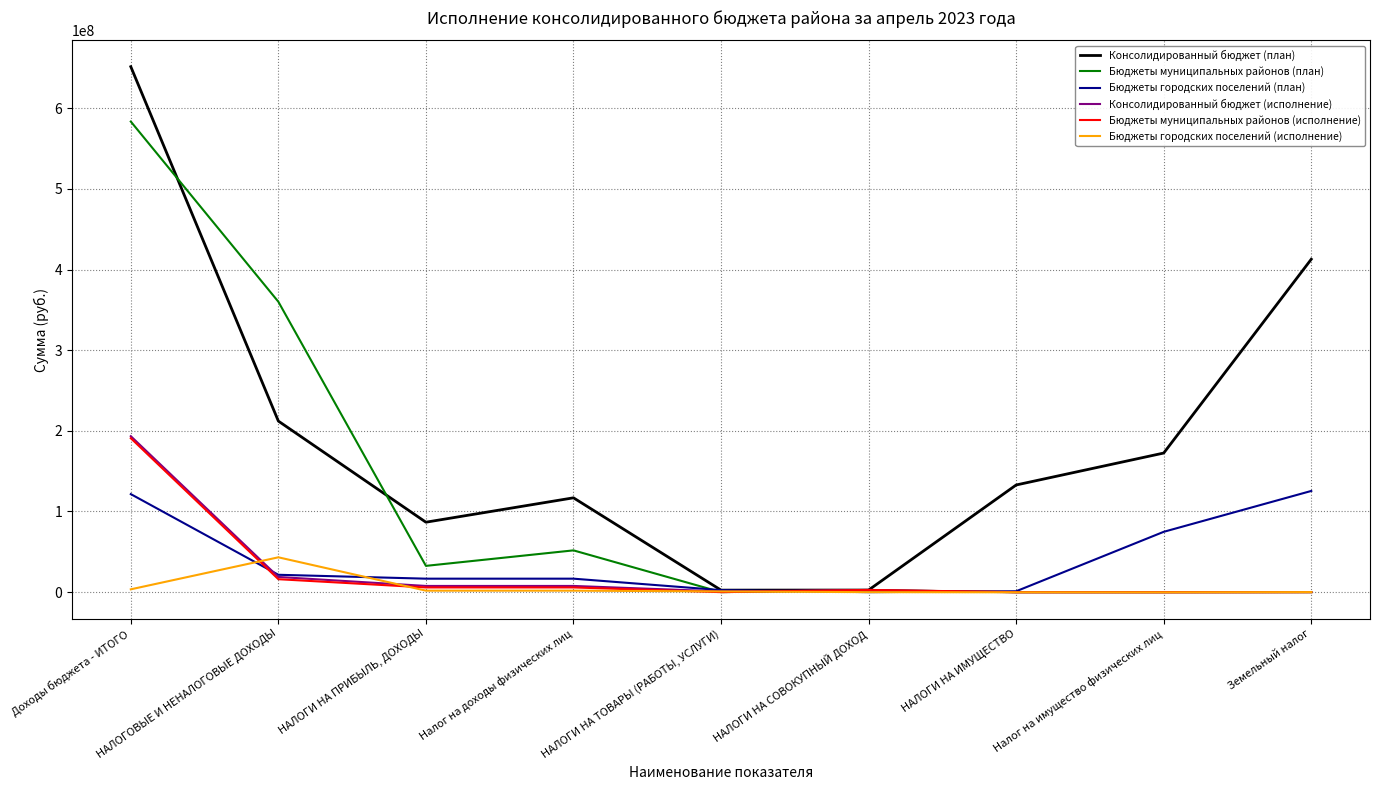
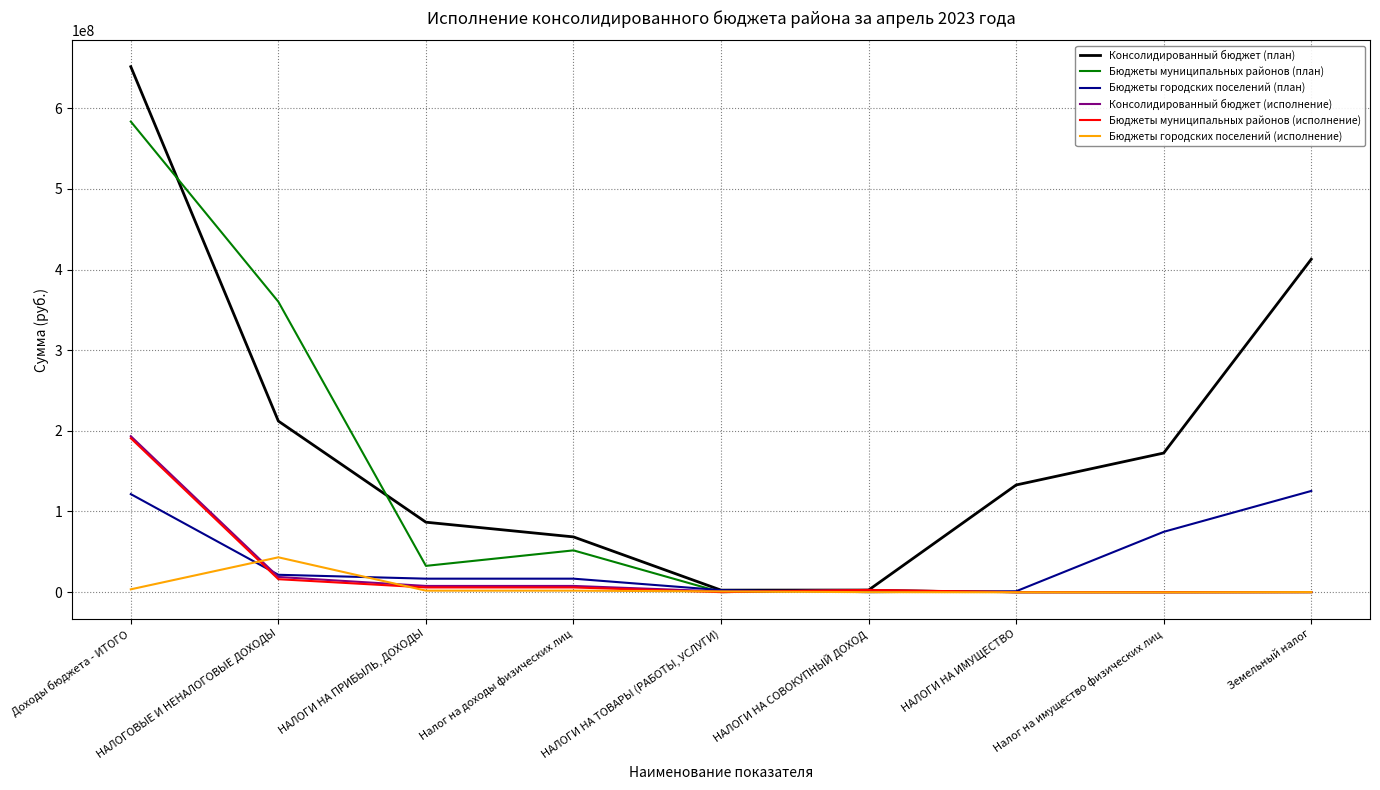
Консолидированный бюджет (план), Налог на доходы физических лиц: 120000000 -> 70000000
